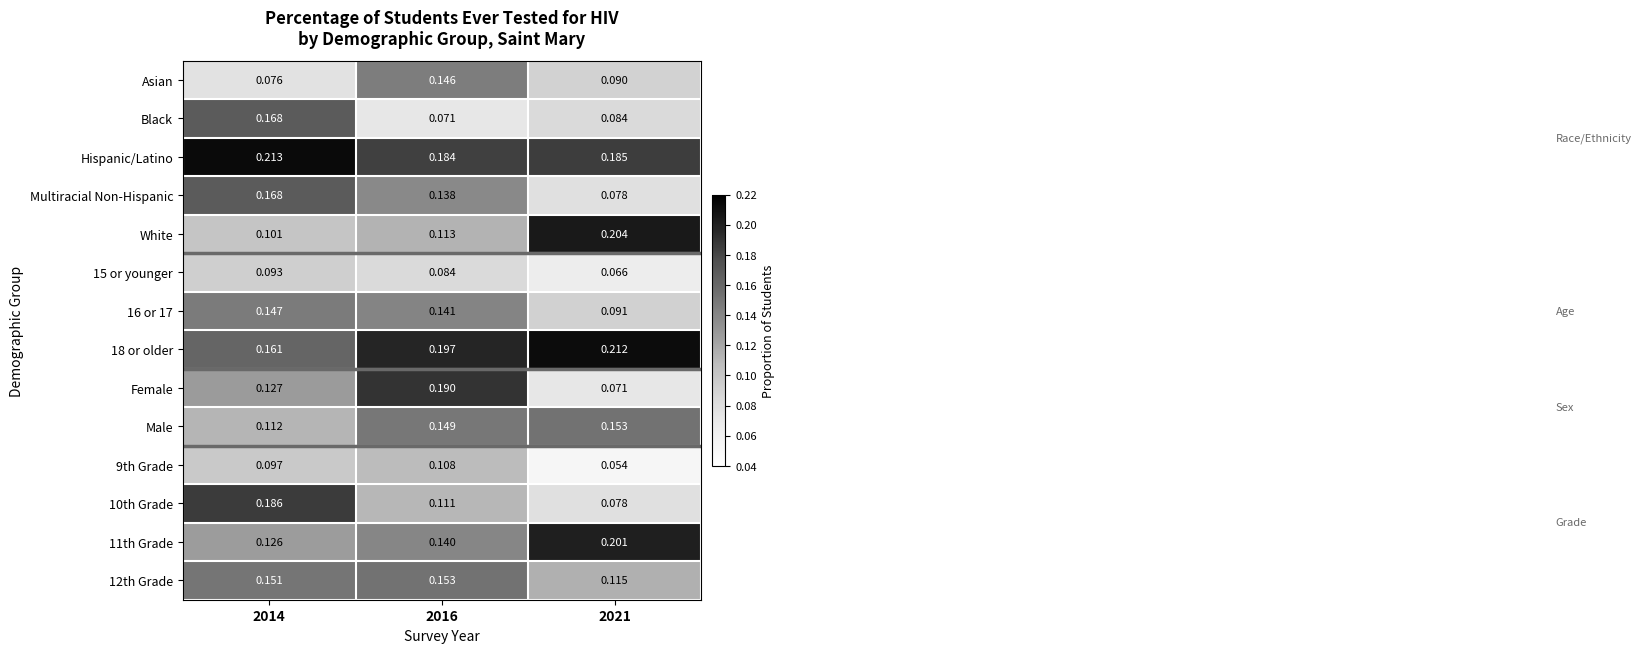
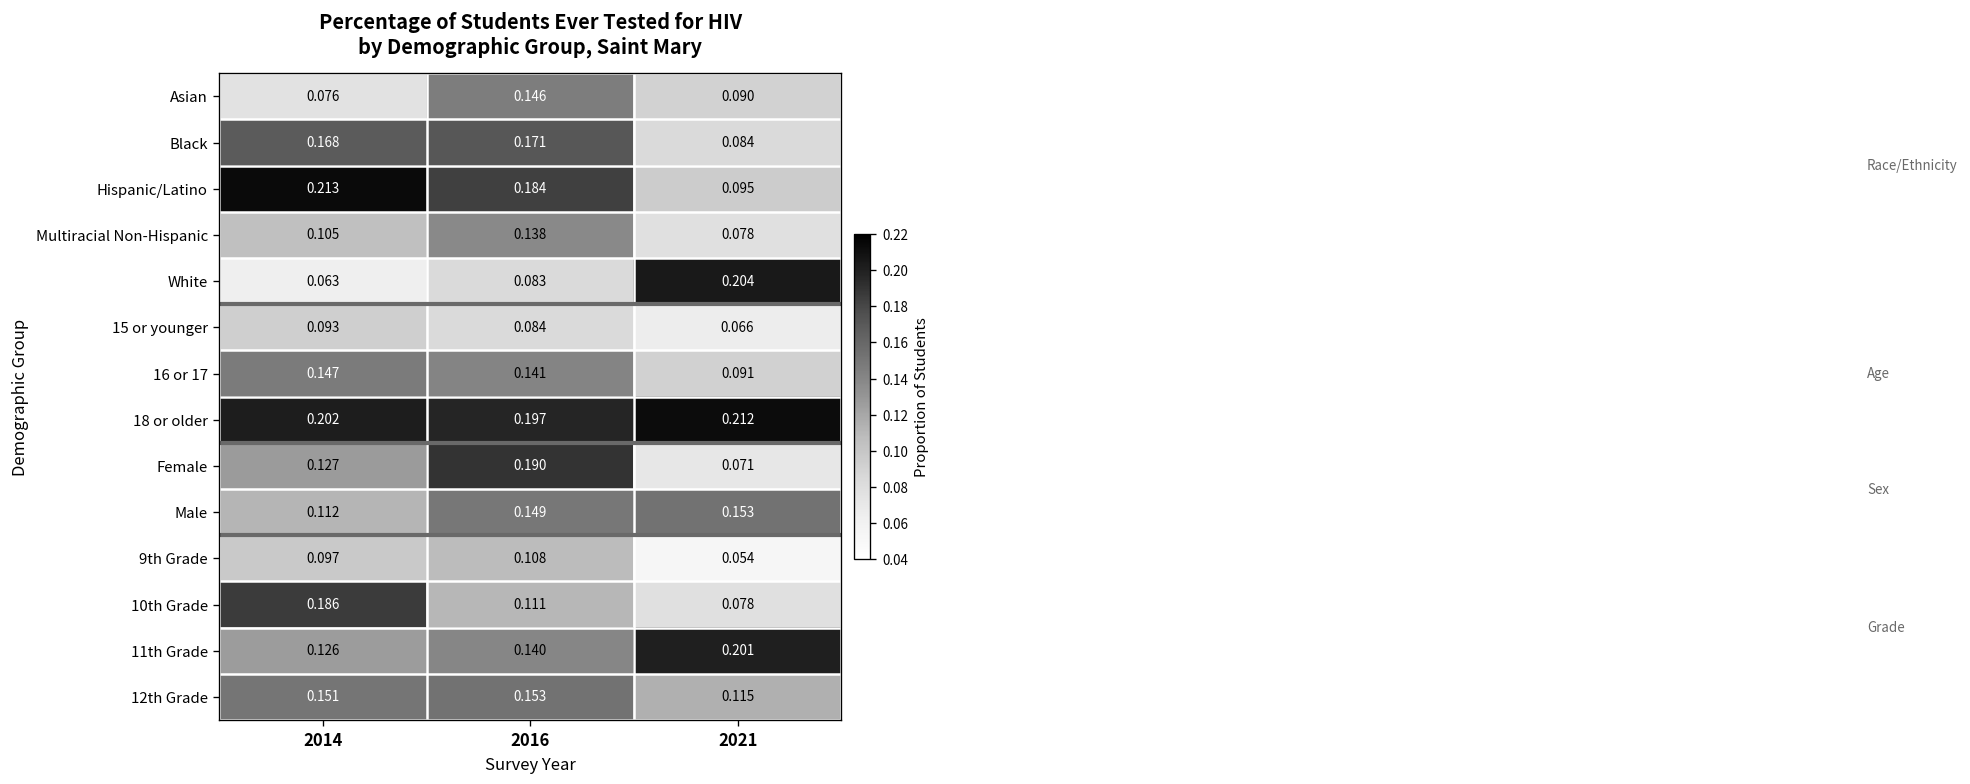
Black, 2016: 0.071 -> 0.171
Hispanic/Latino, 2021: 0.185 -> 0.095
Multiracial Non-Hispanic, 2014: 0.168 -> 0.105
White, 2014: 0.101 -> 0.063
White, 2016: 0.113 -> 0.083
18 or older, 2014: 0.161 -> 0.202
